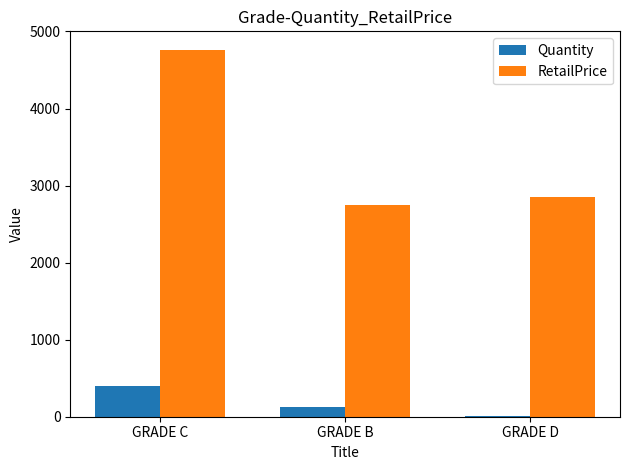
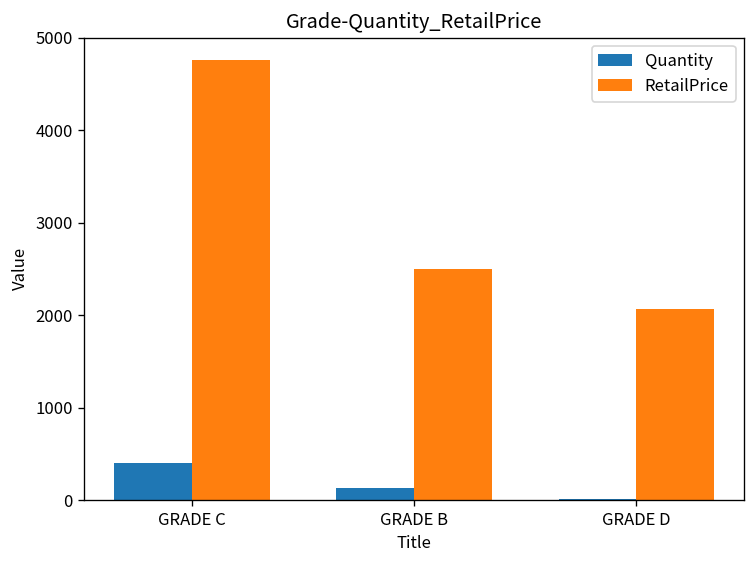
RetailPrice, GRADE B: 2700 -> 2500
RetailPrice, GRADE D: 2900 -> 2100
